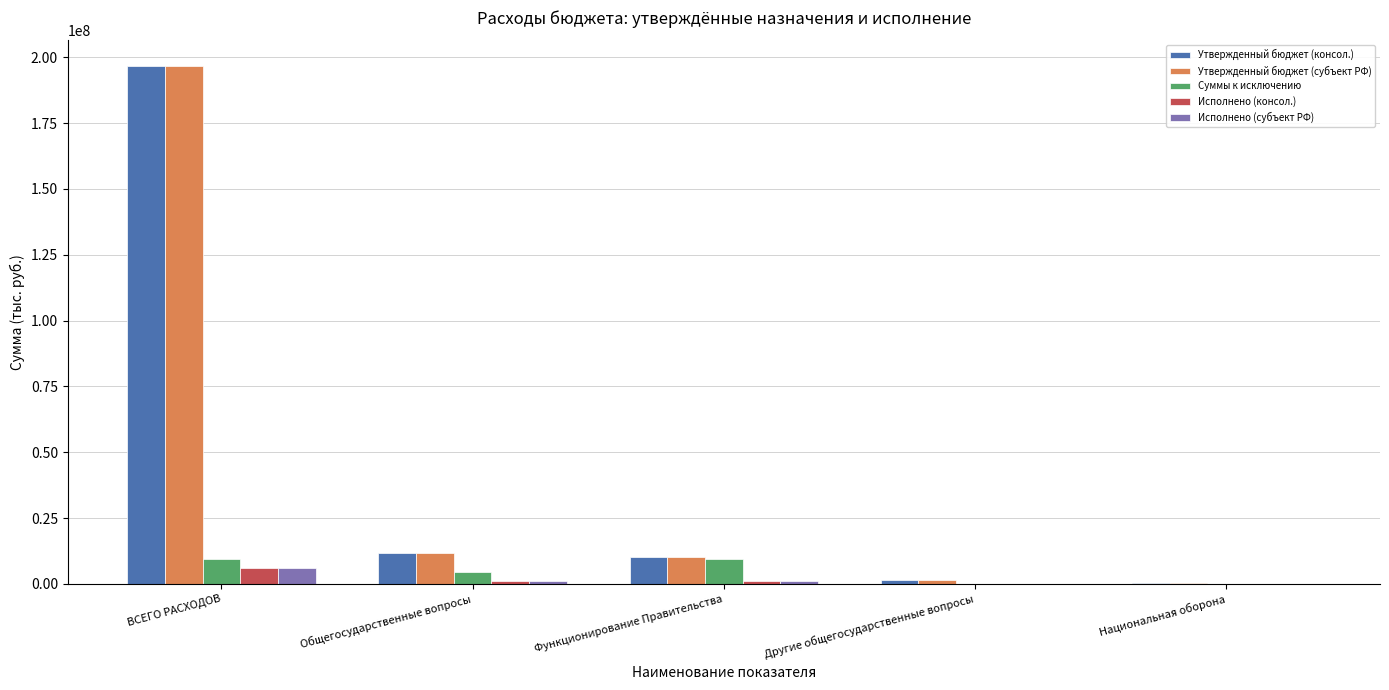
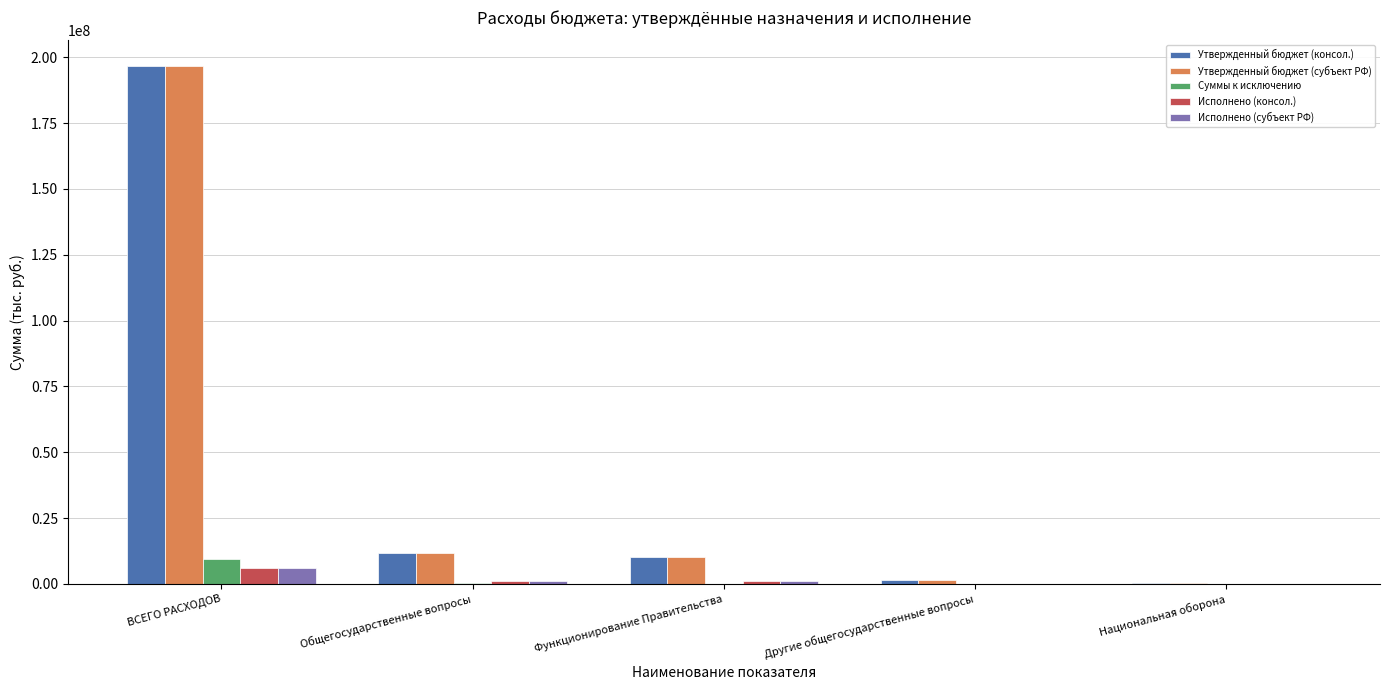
Суммы к исключению, Общегосударственные вопросы: 5000000 -> 0
Суммы к исключению, Функционирование Правительства: 9000000 -> 0
